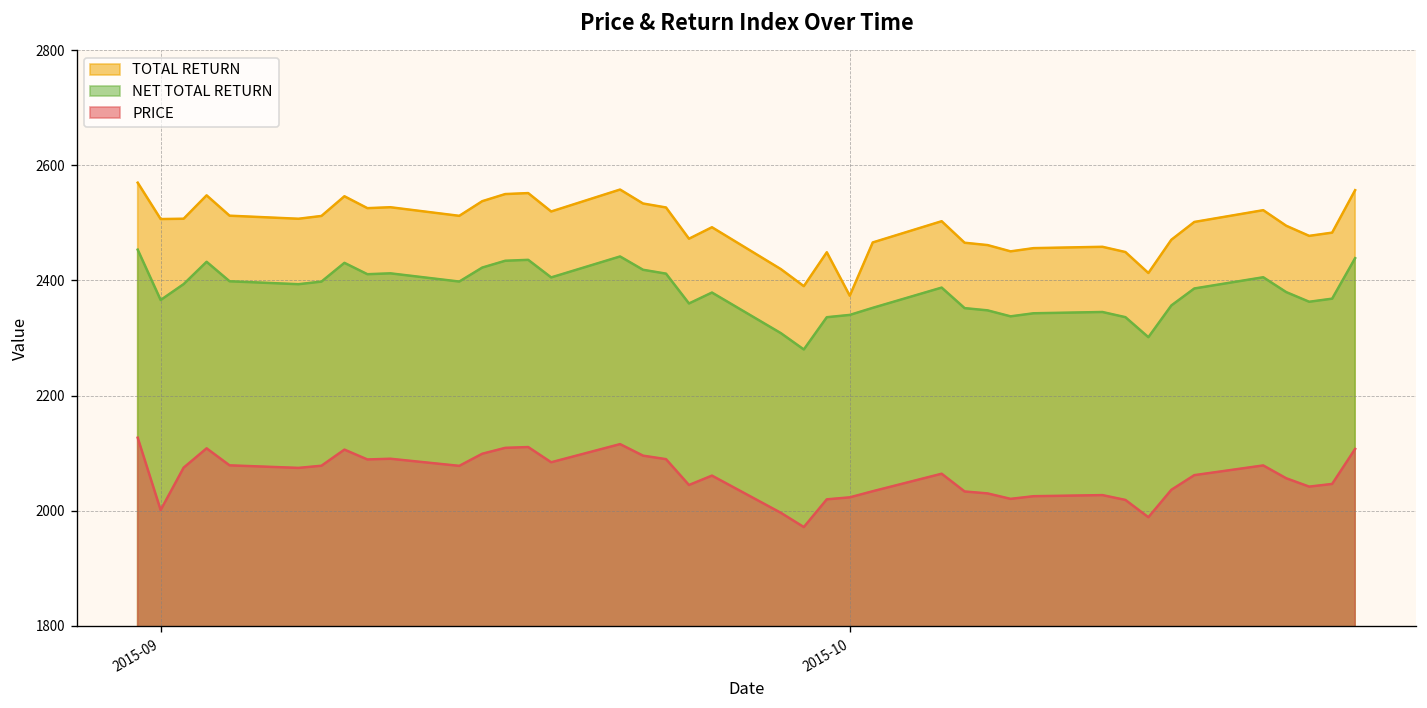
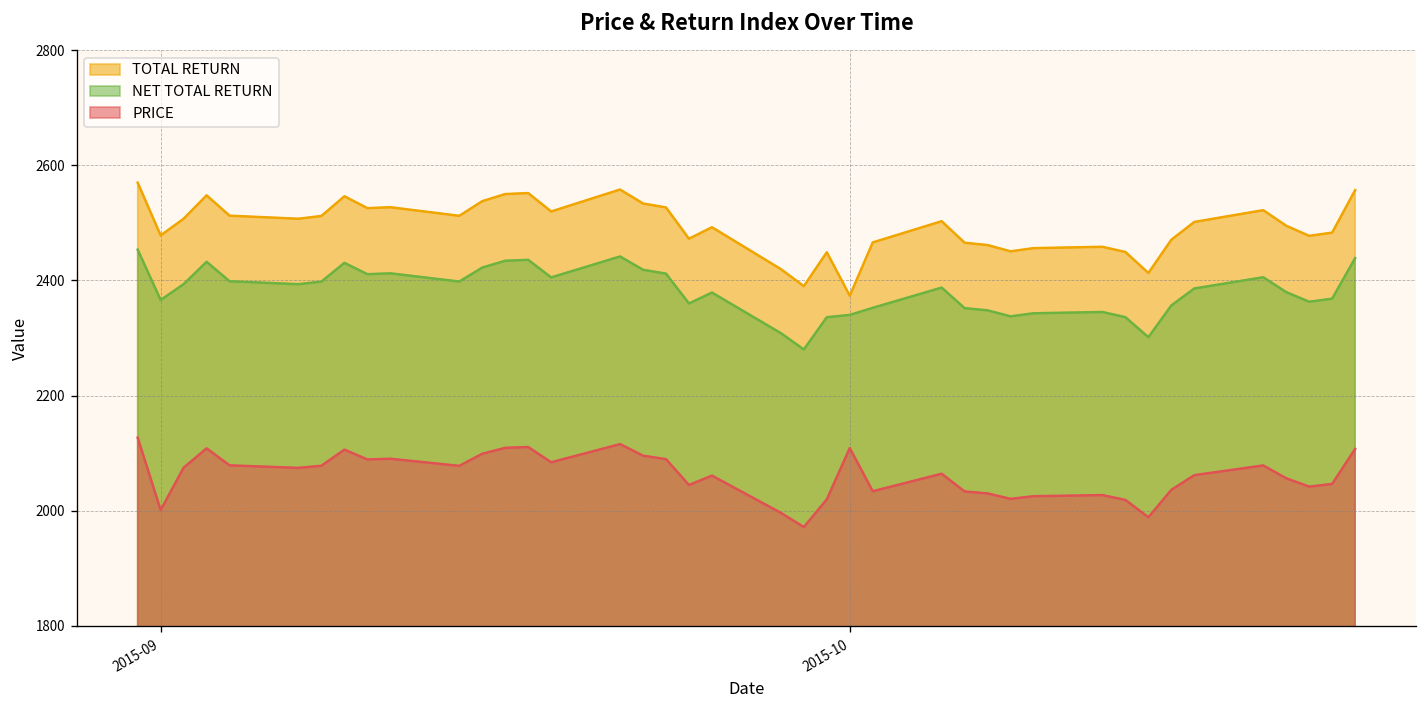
TOTAL RETURN, 2015-09: 2510 -> 2480
PRICE, 2015-10: 2020 -> 2110
